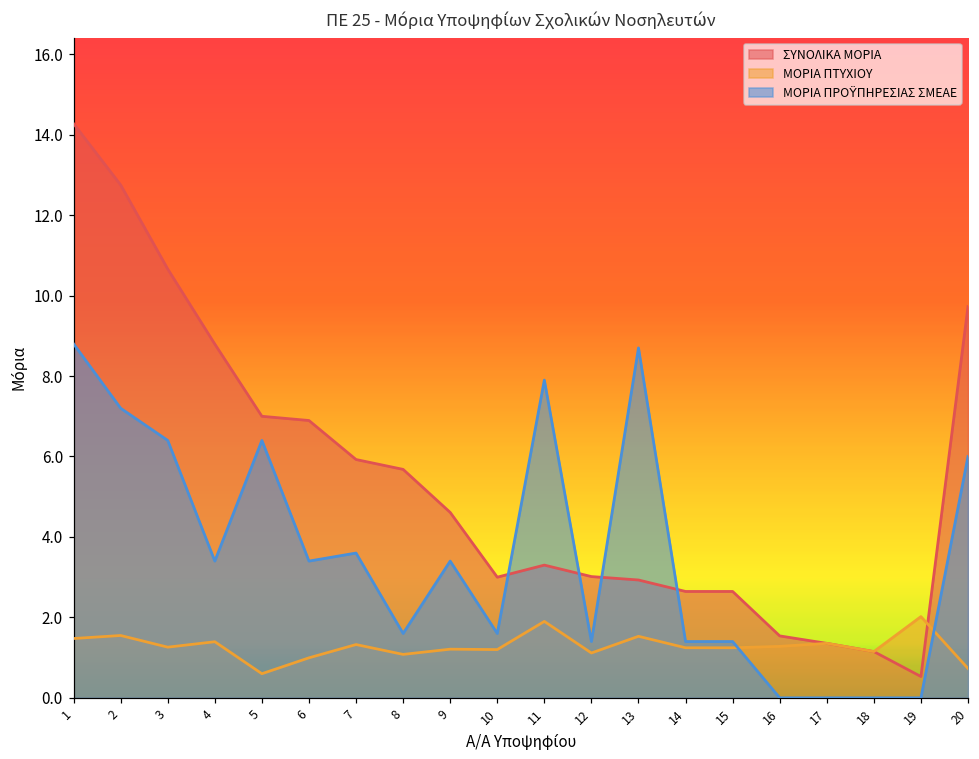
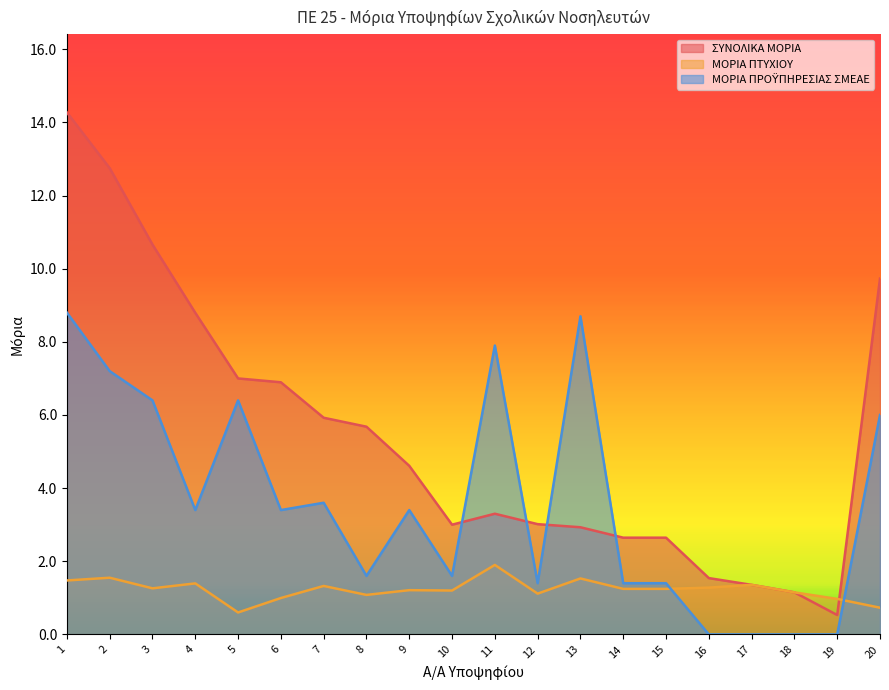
ΜΟΡΙΑ ΠΤΥΧΙΟΥ, 19: 2.0 -> 1.0
